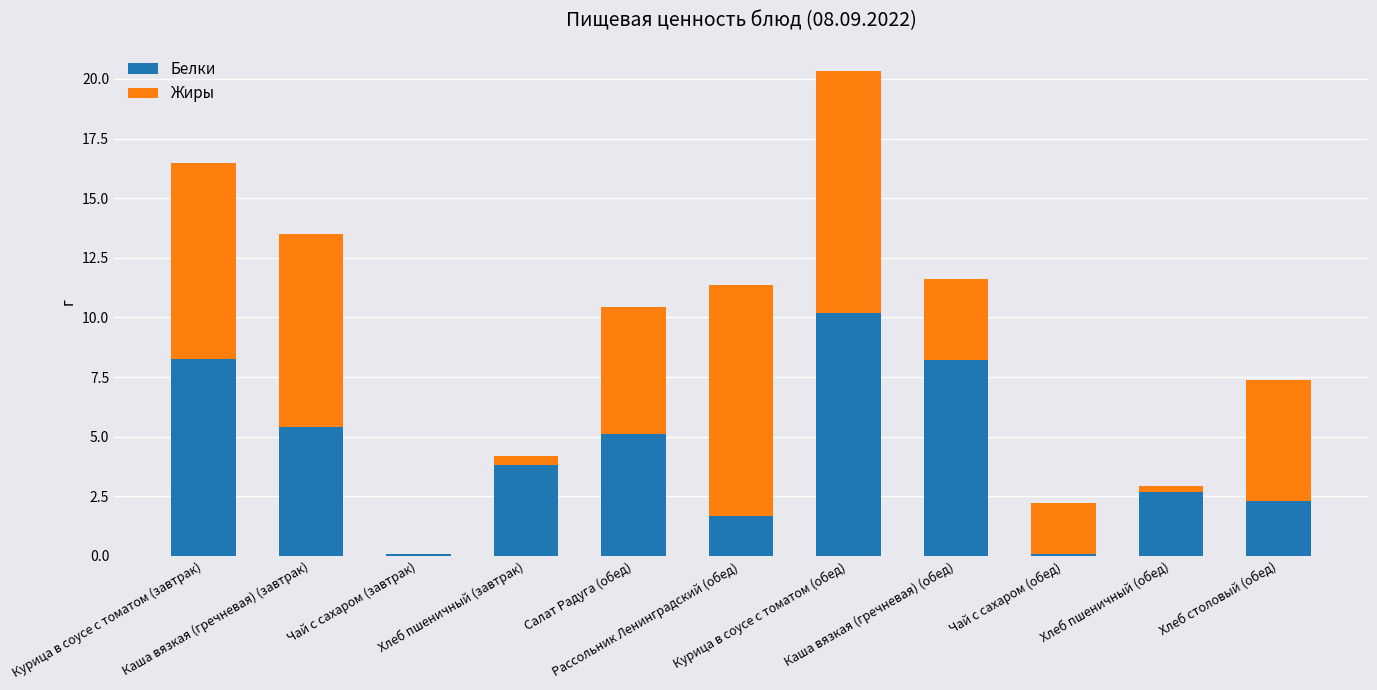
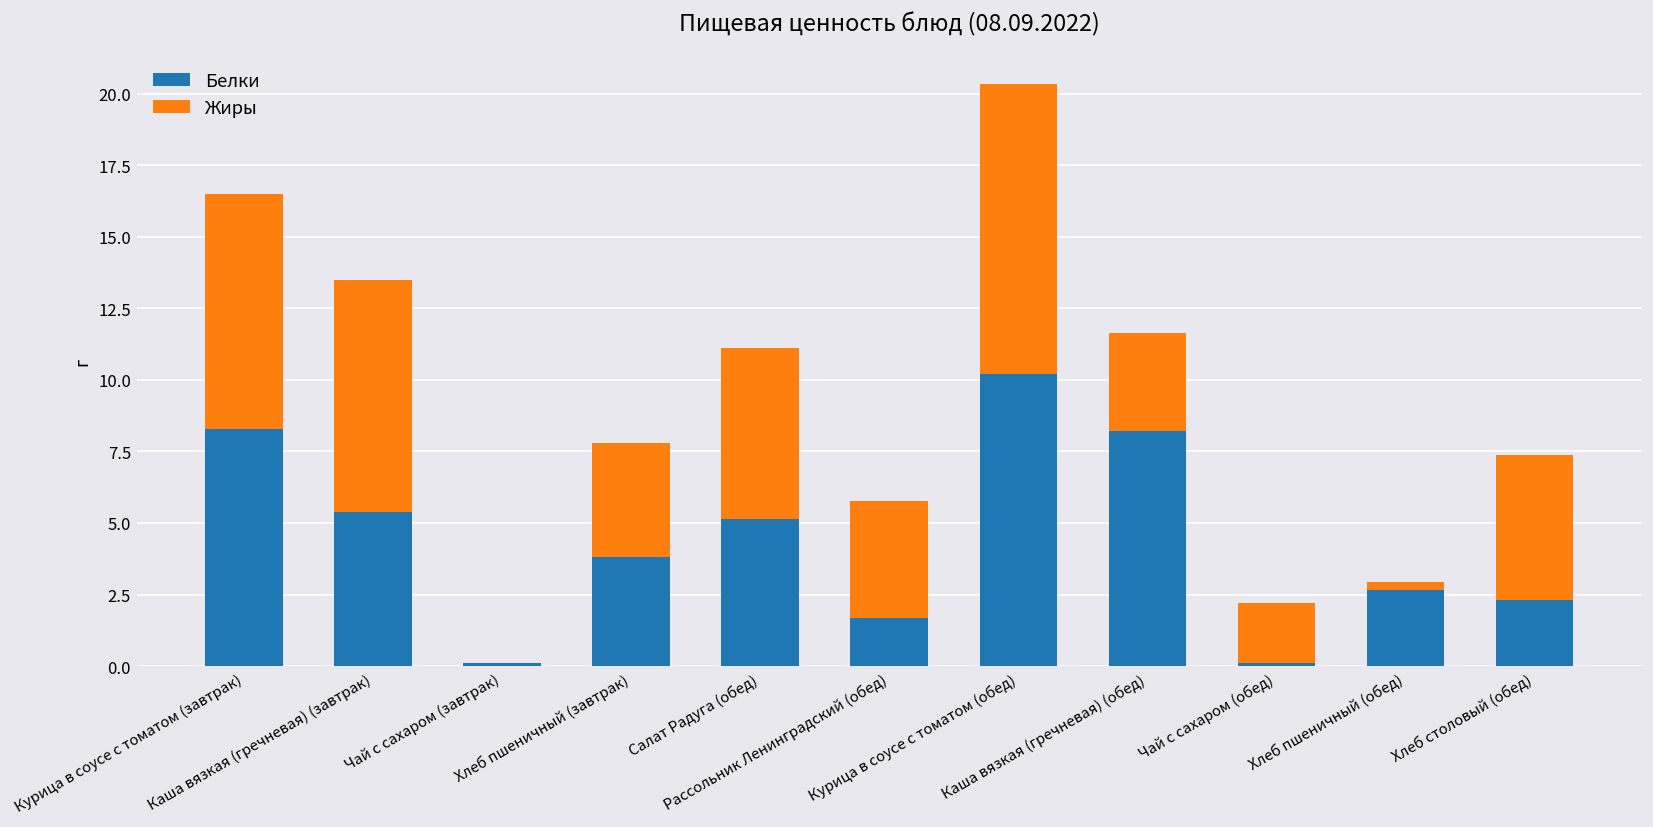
Жиры, Хлеб пшеничный (завтрак): 0.4 -> 4.0
Жиры, Салат Радуга (обед): 5.3 -> 6.0
Жиры, Рассольник Ленинградский (обед): 9.7 -> 4.1
